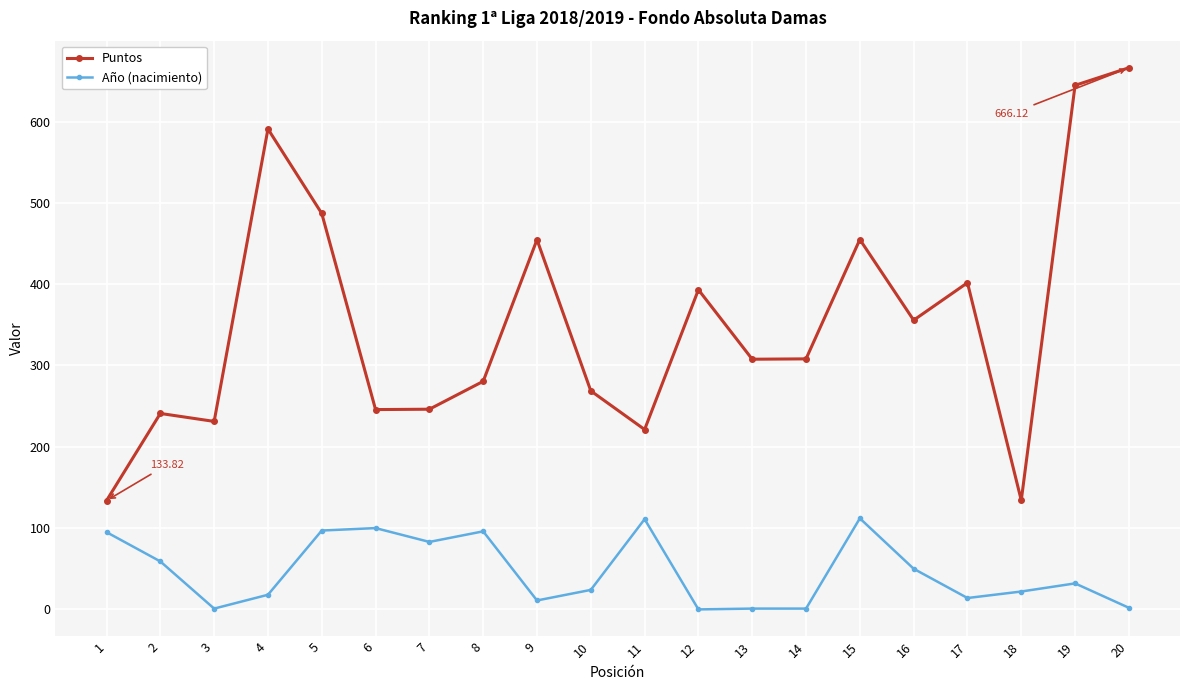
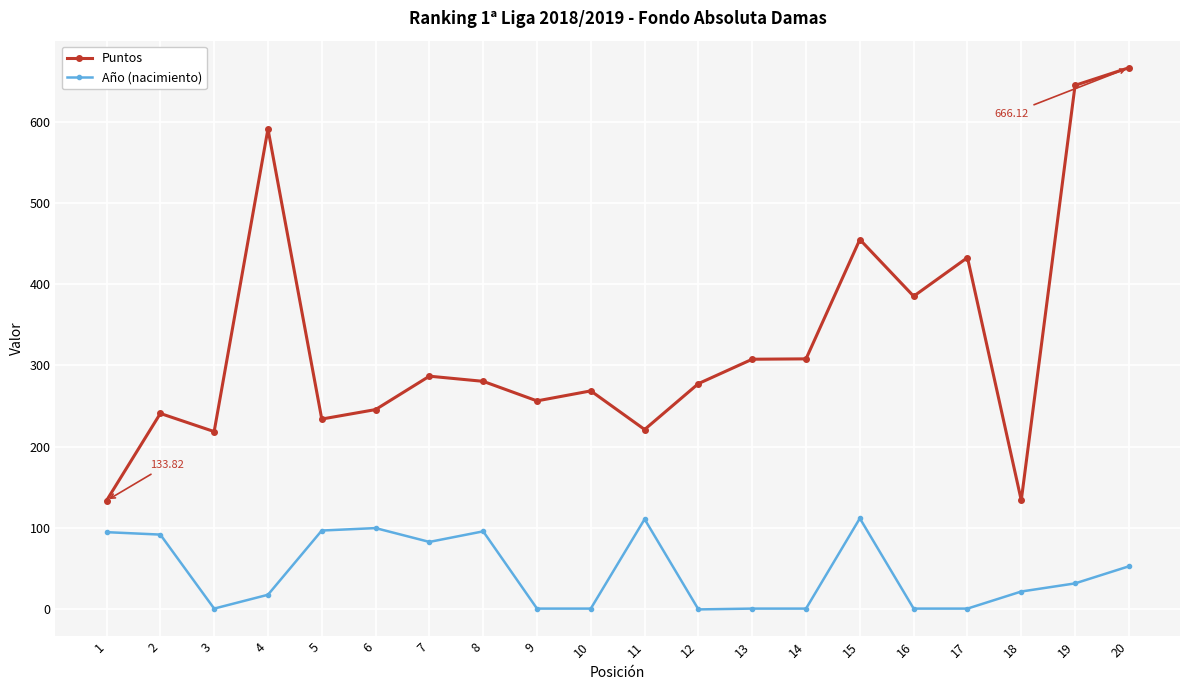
Año (nacimiento), 2: 60 -> 90
Puntos, 3: 230 -> 220
Puntos, 5: 490 -> 230
Puntos, 7: 250 -> 290
Puntos, 9: 450 -> 260
Año (nacimiento), 9: 10 -> 0
Año (nacimiento), 10: 20 -> 0
Puntos, 12: 390 -> 280
Puntos, 16: 360 -> 390
Año (nacimiento), 16: 50 -> 0
Puntos, 17: 400 -> 430
Año (nacimiento), 17: 10 -> 0
Año (nacimiento), 20: 0 -> 50
